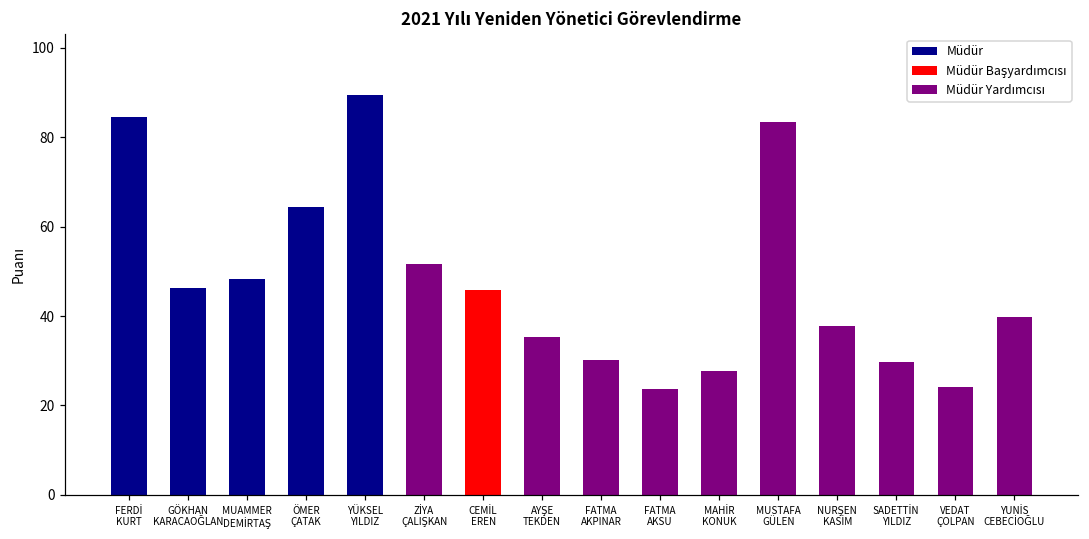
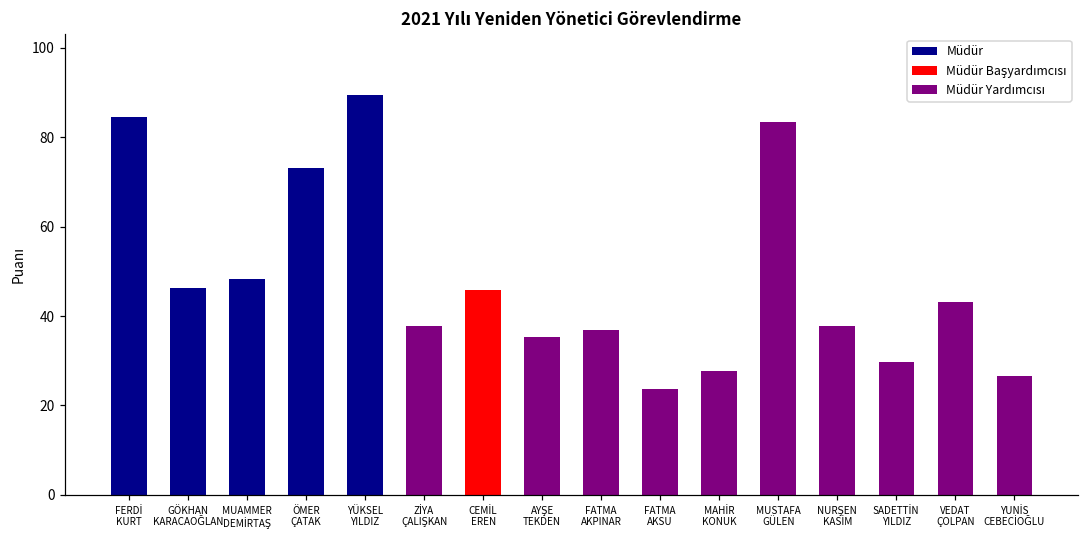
ÖMER ÇATAK: 64 -> 73
ZİYA ÇALIŞKAN: 52 -> 38
FATMA AKPINAR: 30 -> 37
VEDAT ÇOLPAN: 24 -> 43
YUNİS CEBECİOĞLU: 40 -> 27
